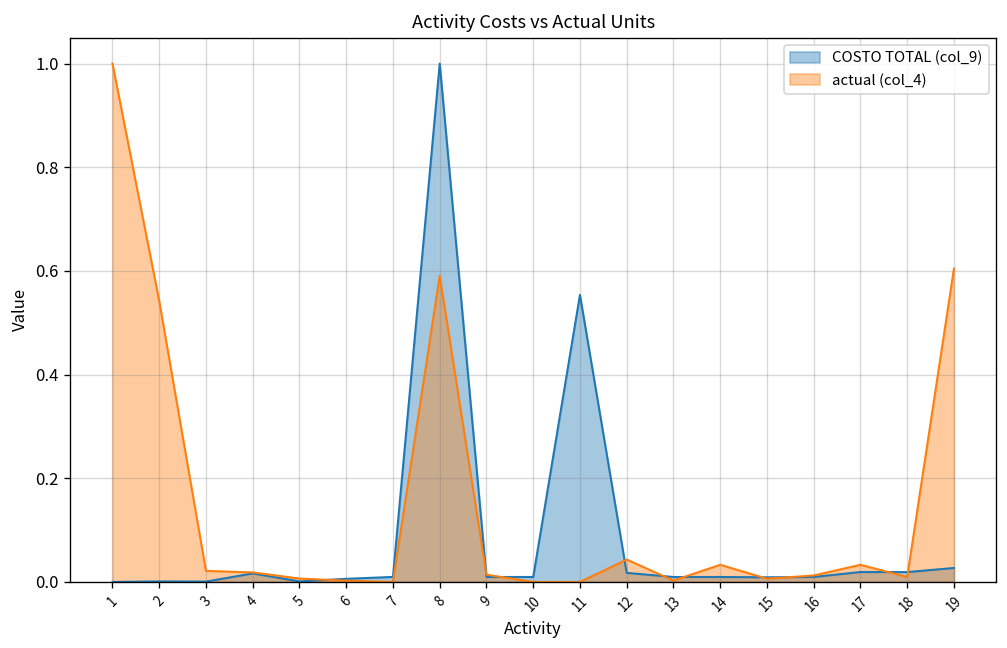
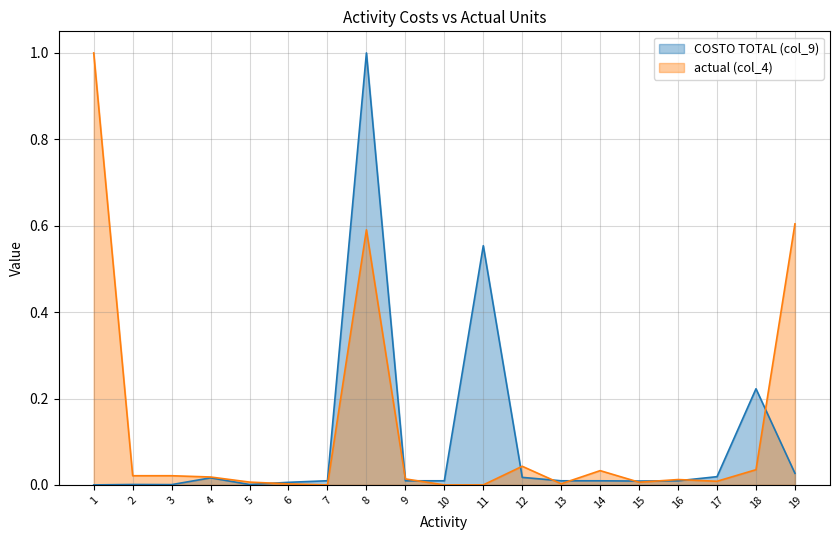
actual (col_4), 2: 0.54 -> 0.02
actual (col_4), 17: 0.03 -> 0.01
COSTO TOTAL (col_9), 18: 0.02 -> 0.22
actual (col_4), 18: 0.01 -> 0.04
